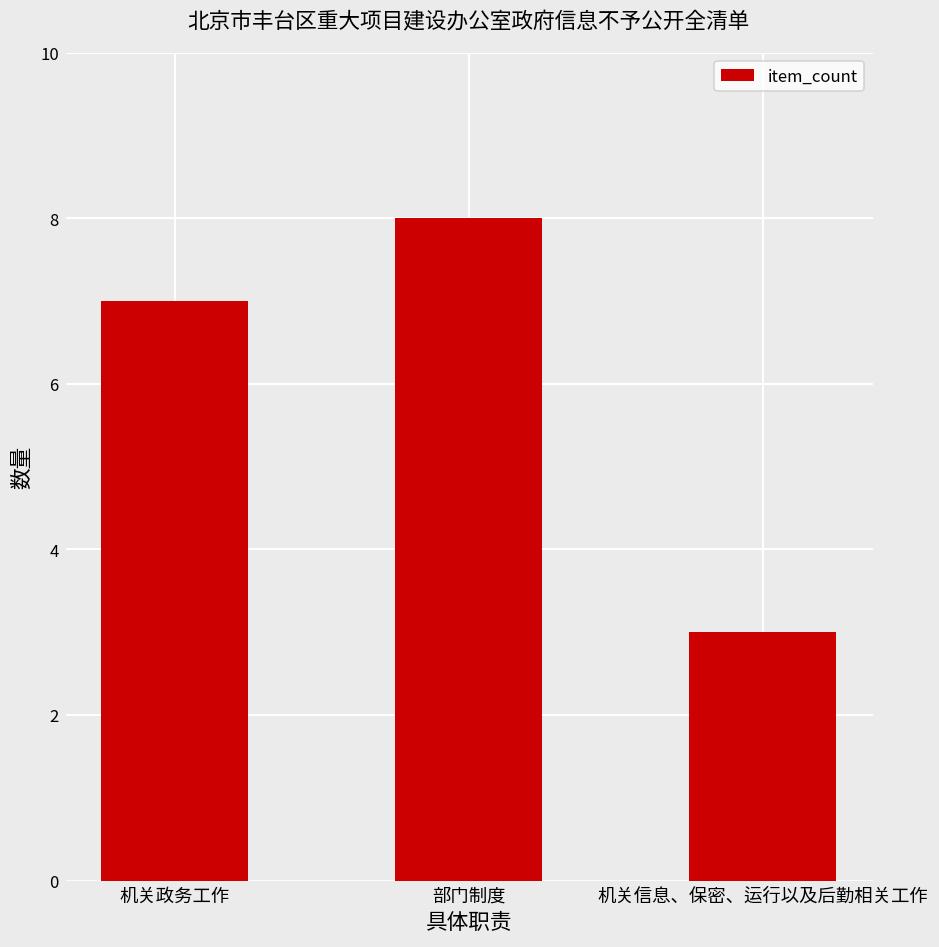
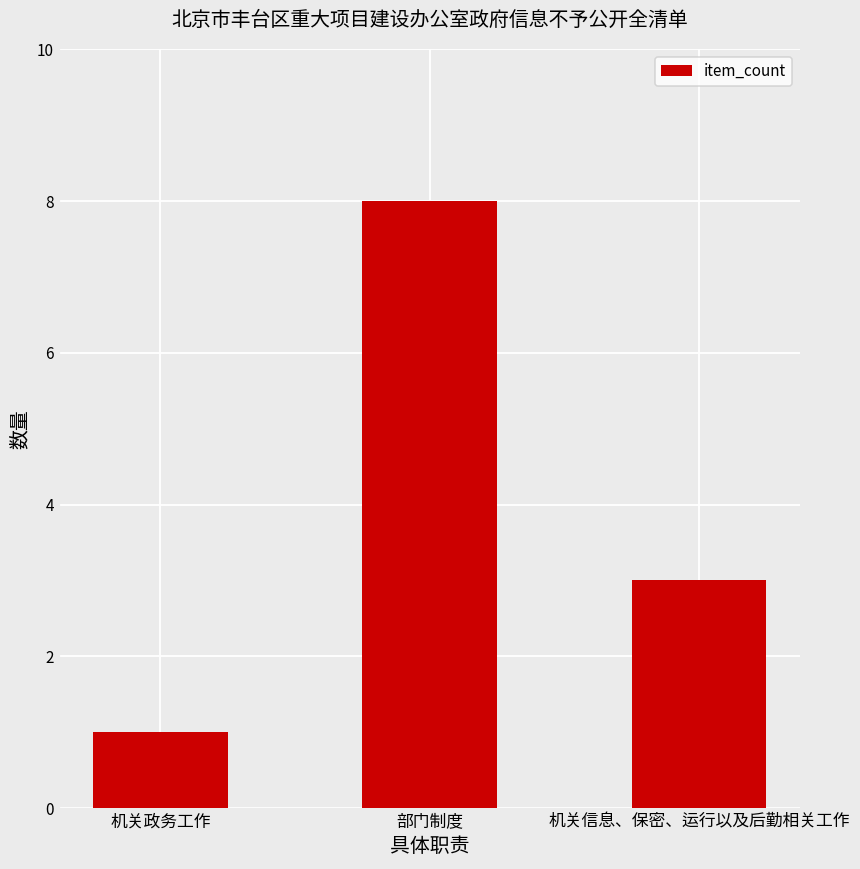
机关政务工作: 7 -> 1
